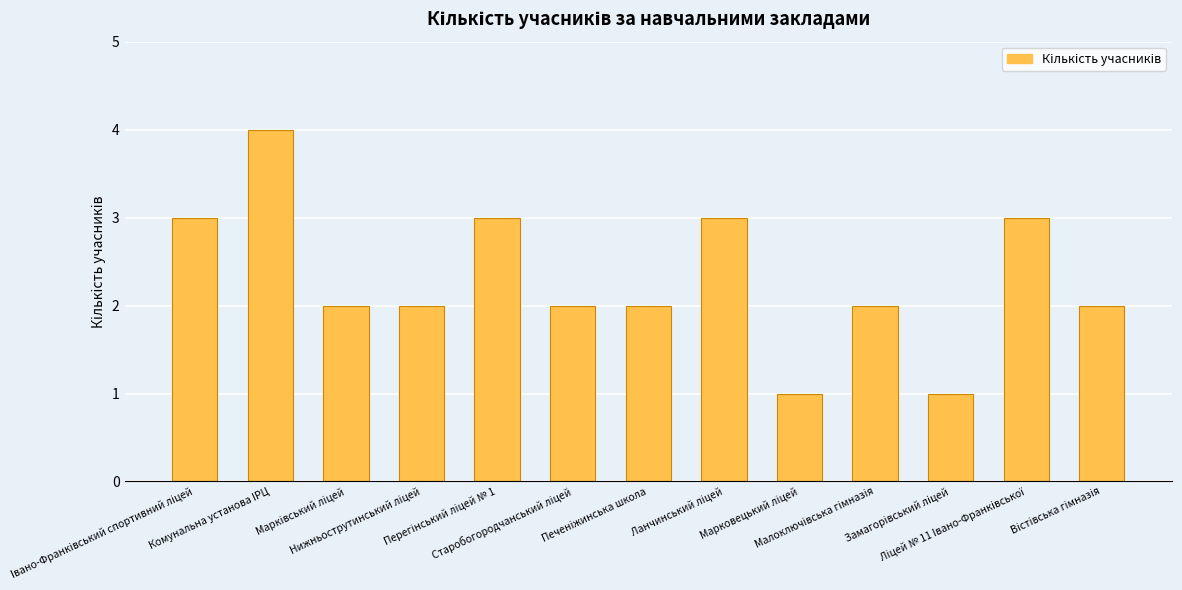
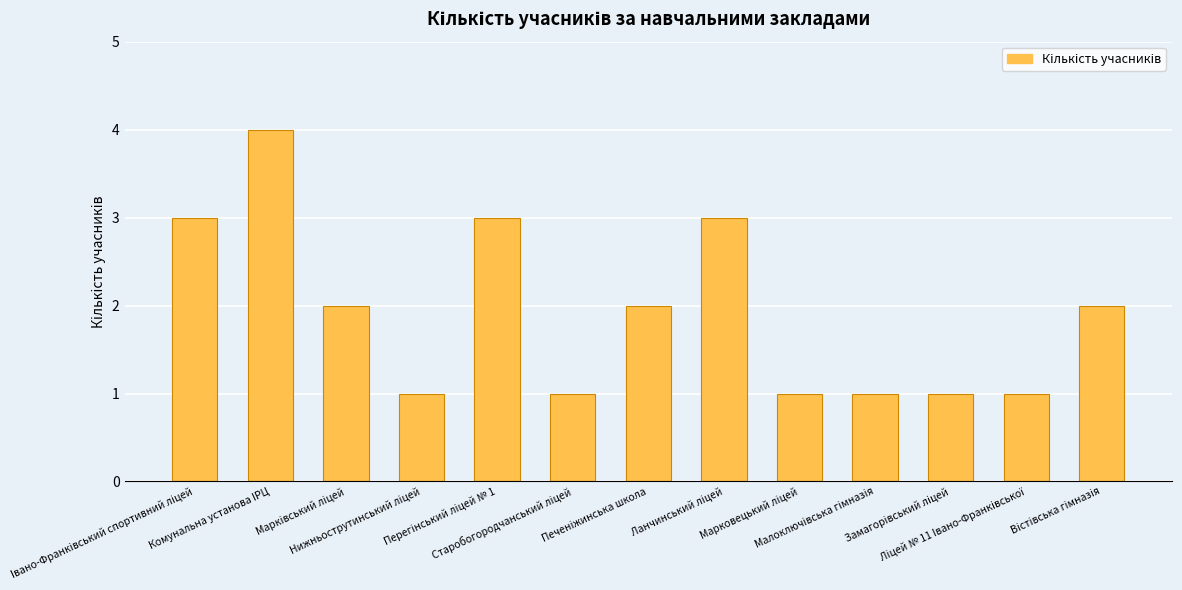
Нижньострутинський ліцей: 2 -> 1
Старобогородчанський ліцей: 2 -> 1
Малоключівська гімназія: 2 -> 1
Ліцей № 11 Івано-Франківської: 3 -> 1
